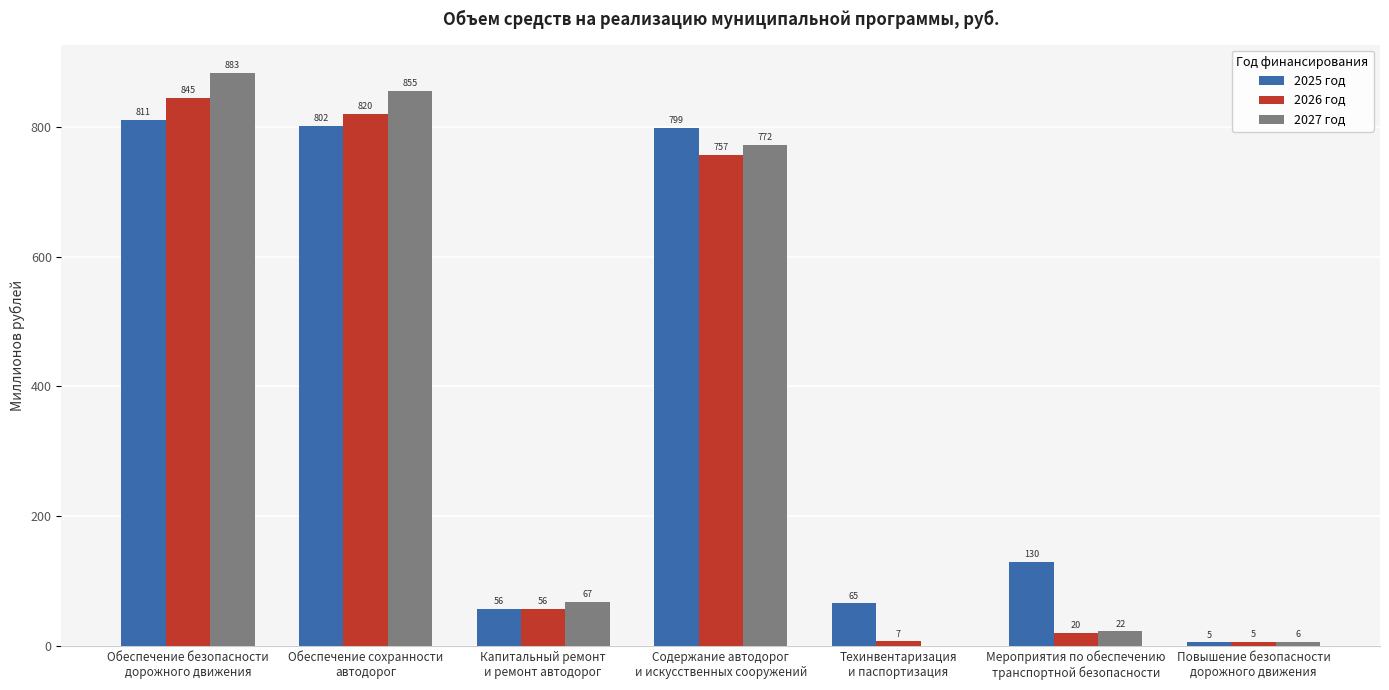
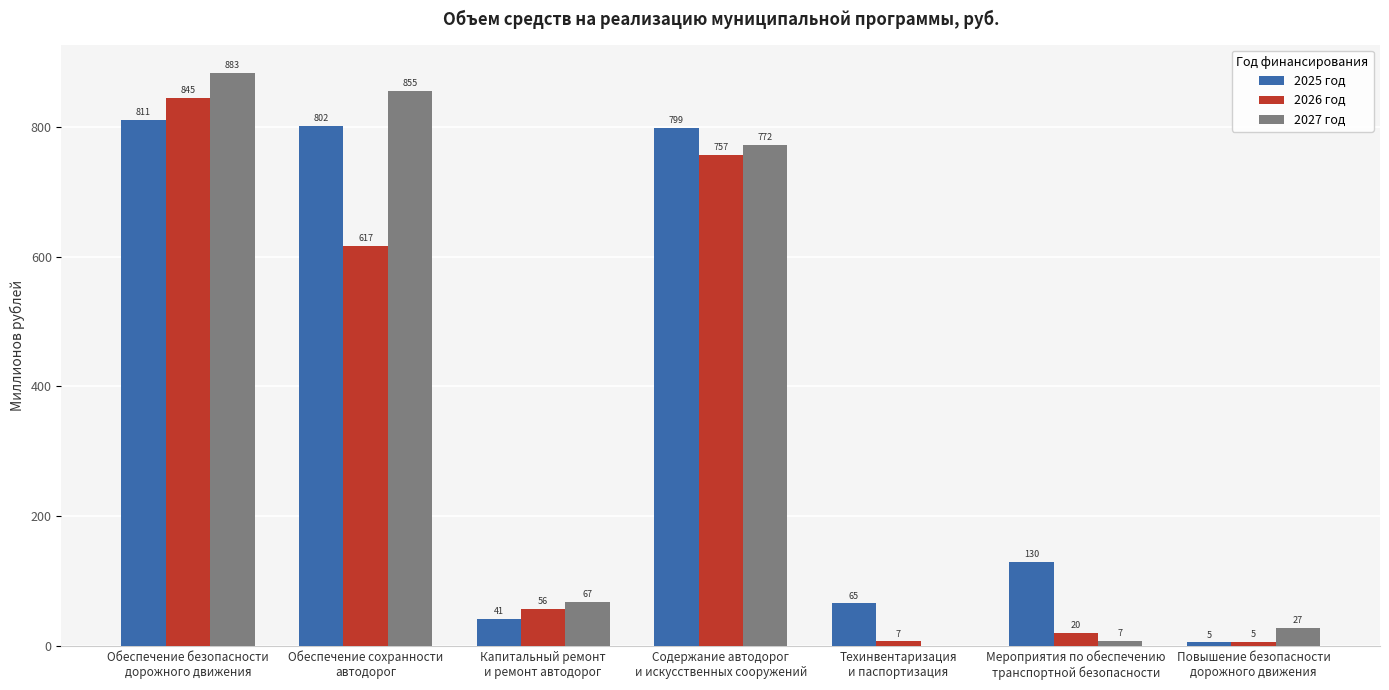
2026 год, Обеспечение сохранности автодорог: 820 -> 617
2025 год, Капитальный ремонт и ремонт автодорог: 56 -> 41
2027 год, Мероприятия по обеспечению транспортной безопасности: 22 -> 7
2027 год, Повышение безопасности дорожного движения: 6 -> 27
